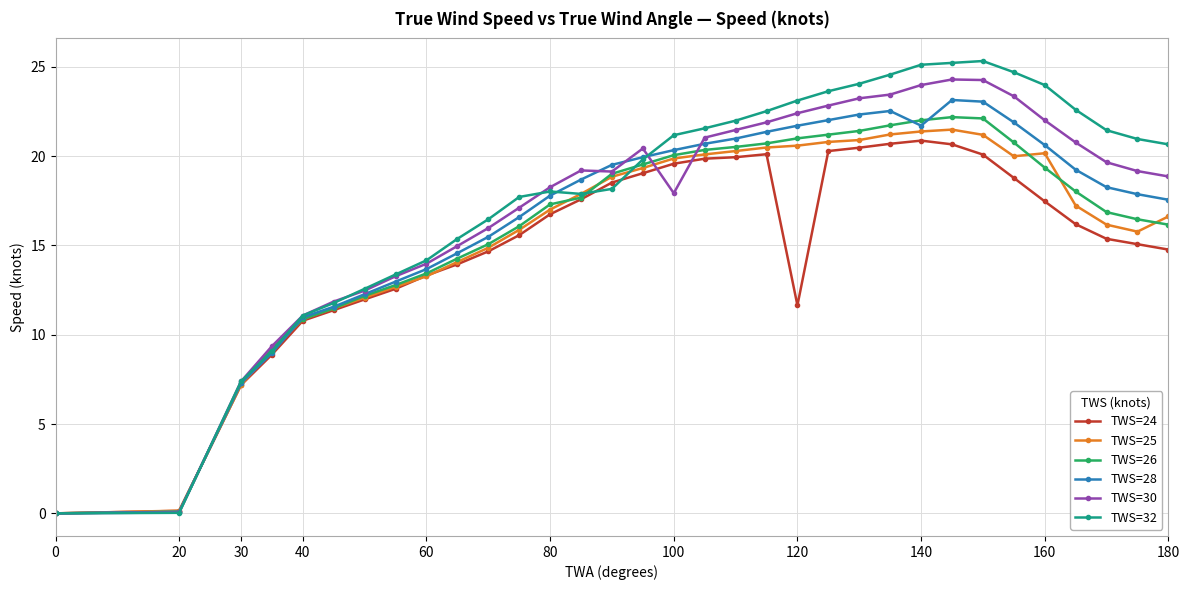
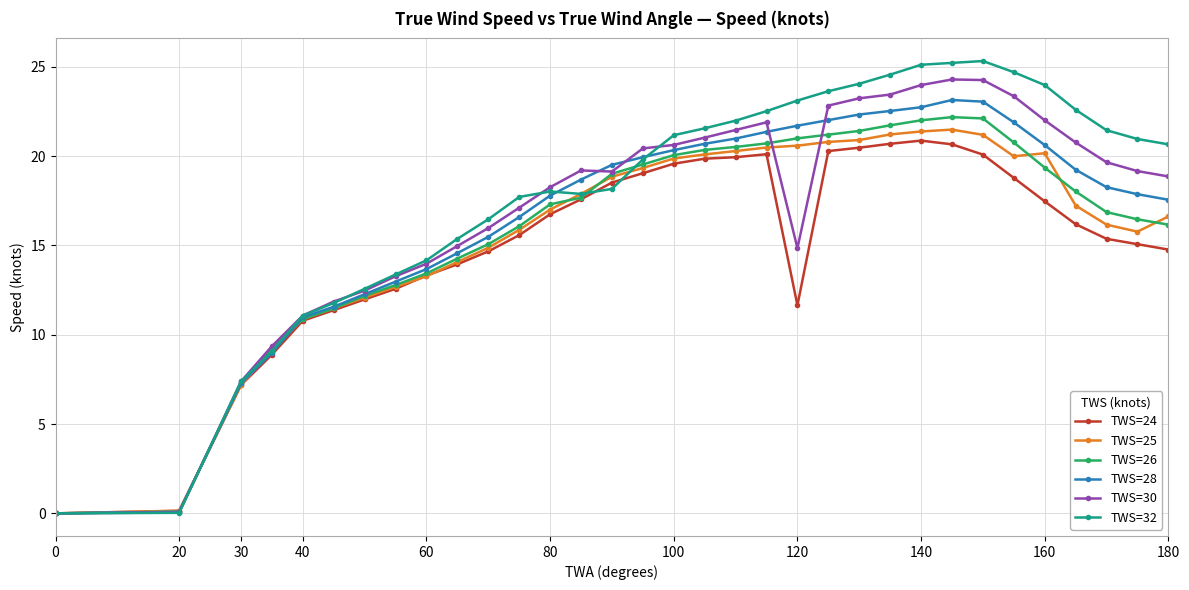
TWS=30, 100: 17.9 -> 20.6
TWS=30, 120: 22.4 -> 14.8
TWS=28, 140: 21.7 -> 22.7
